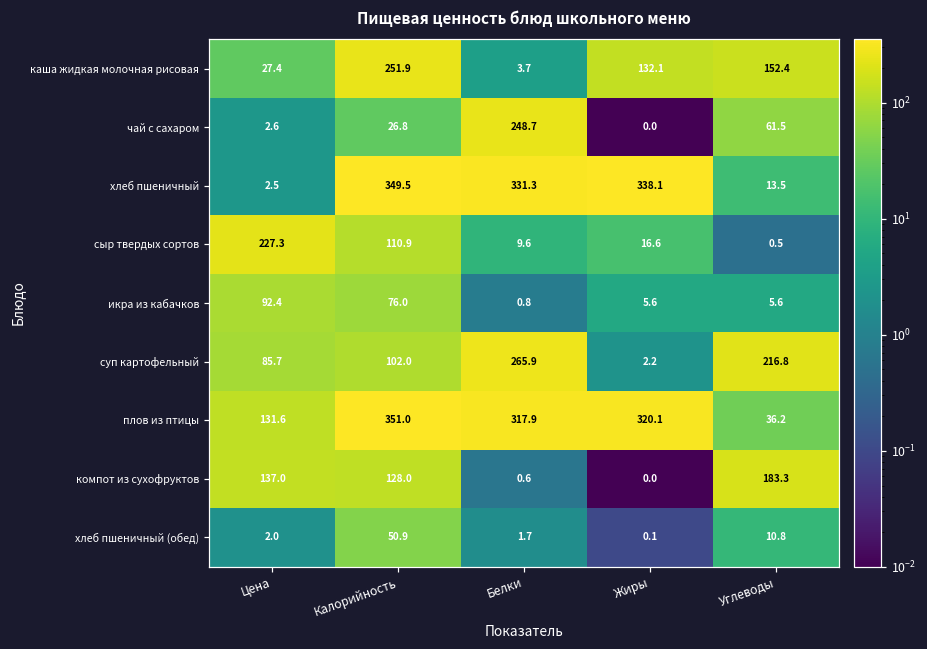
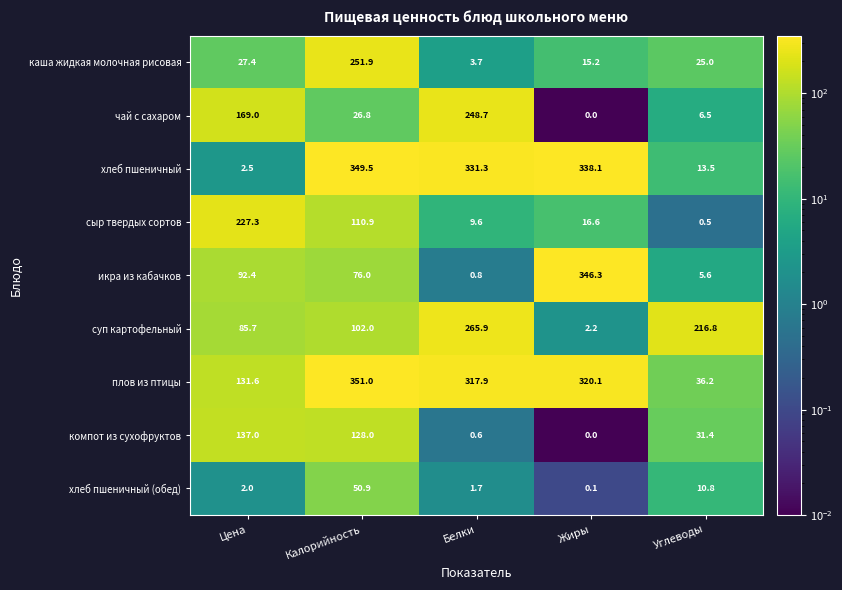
каша жидкая молочная рисовая, Жиры: 132.1 -> 15.2
каша жидкая молочная рисовая, Углеводы: 152.4 -> 25.0
чай с сахаром, Цена: 2.6 -> 169.0
чай с сахаром, Углеводы: 61.5 -> 6.5
икра из кабачков, Жиры: 5.6 -> 346.3
компот из сухофруктов, Углеводы: 183.3 -> 31.4
